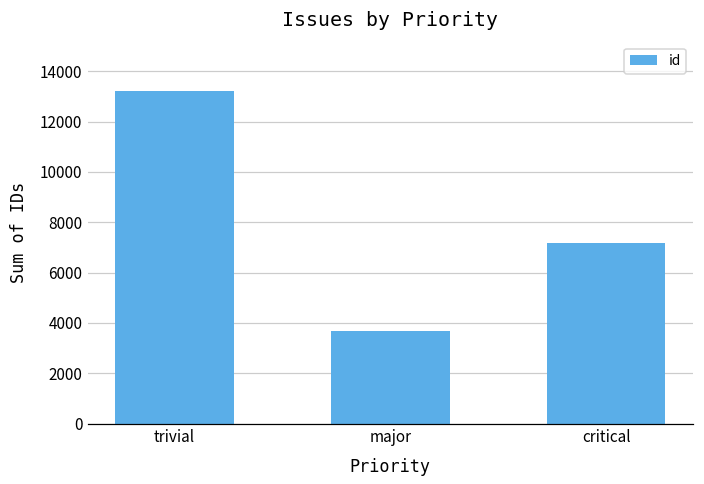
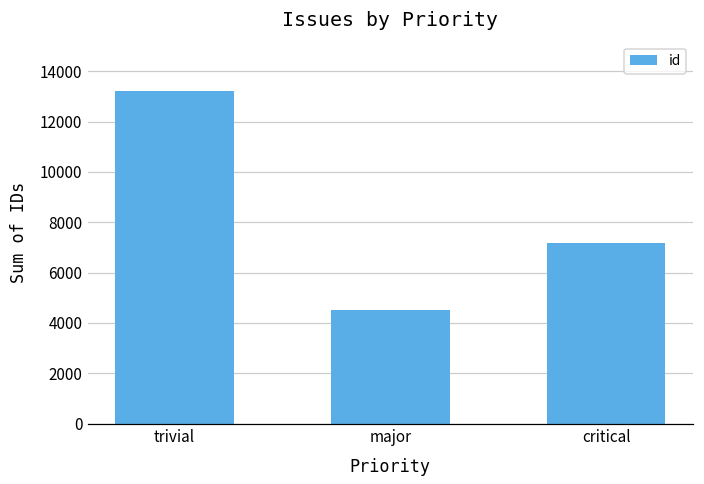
major: 3700 -> 4500
